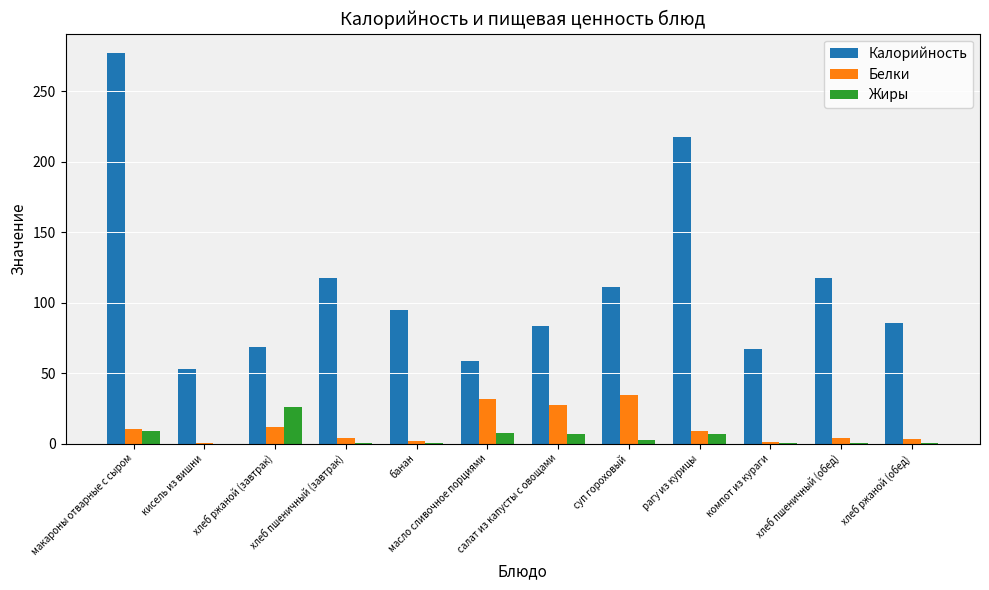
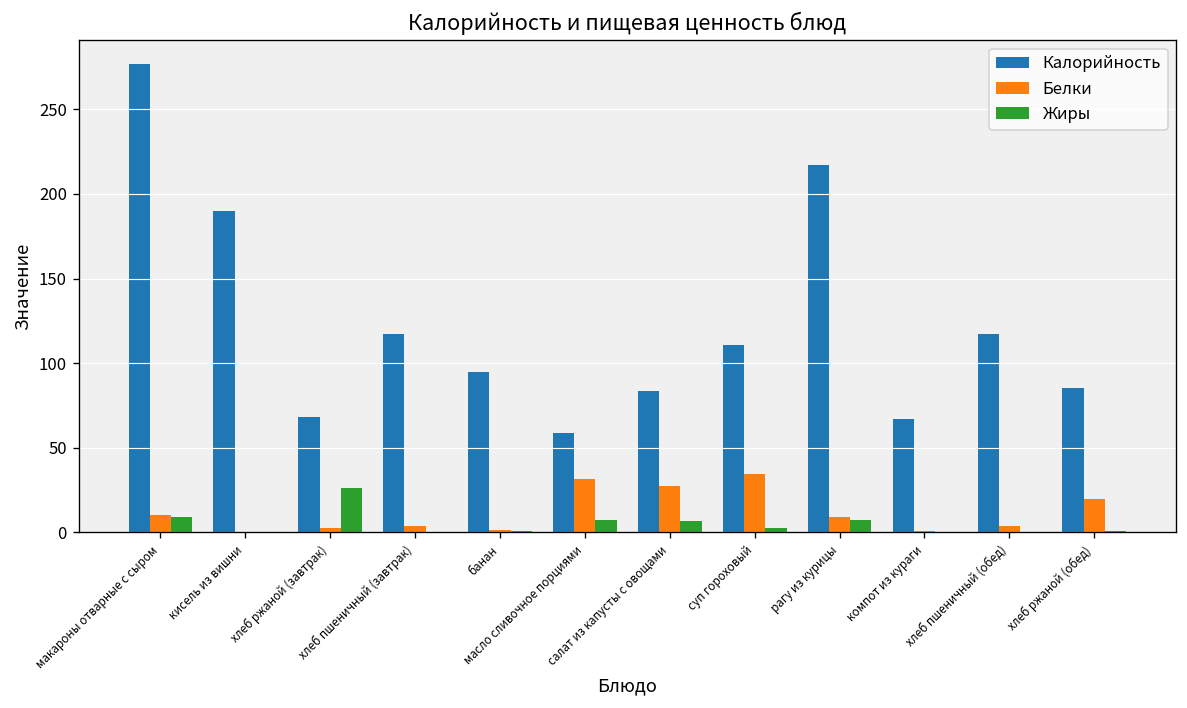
Калорийность, кисель из вишни: 53 -> 190
Белки, хлеб ржаной (завтрак): 12 -> 3
Белки, хлеб ржаной (обед): 3 -> 20
